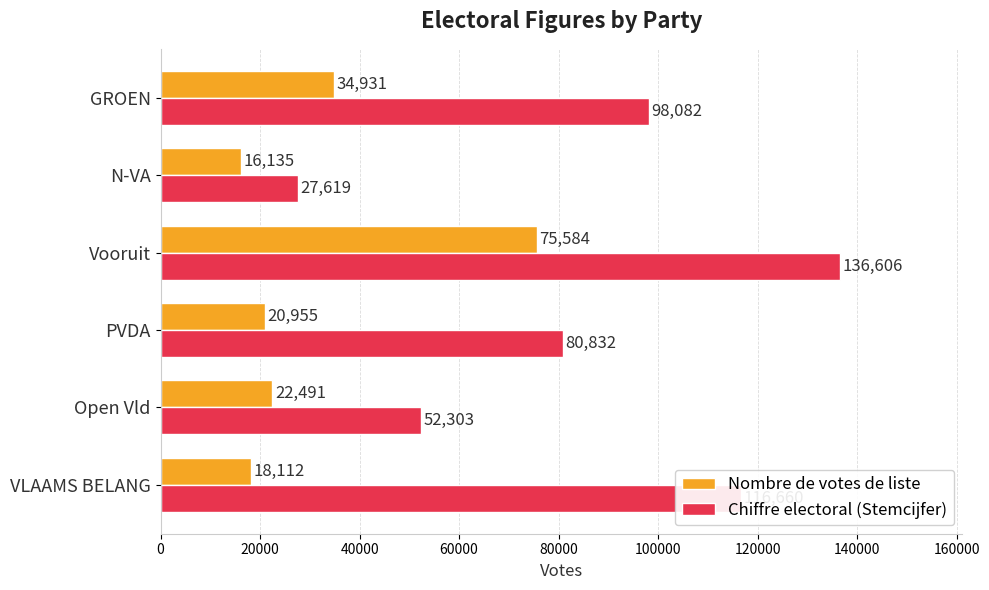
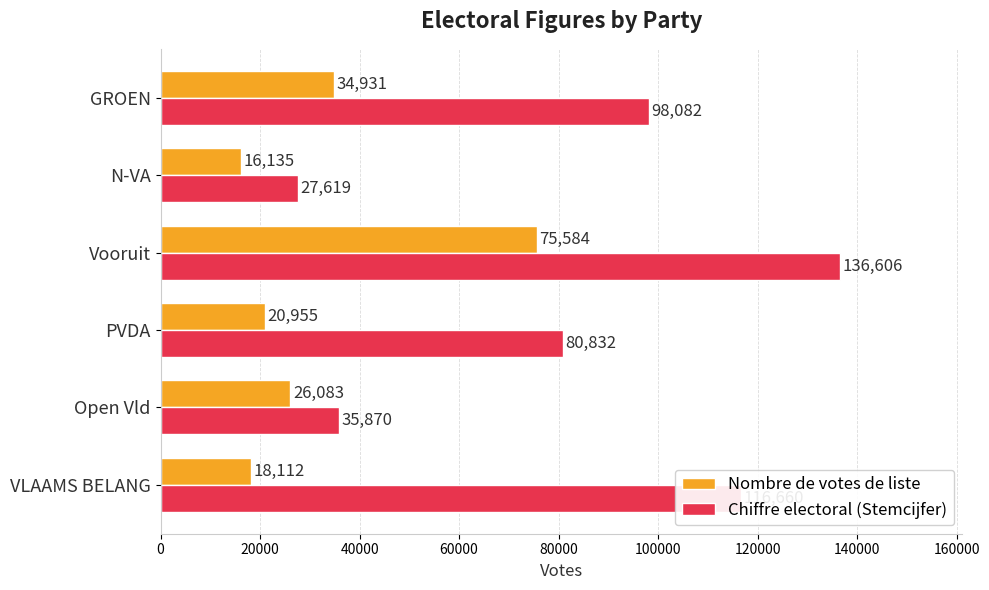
Nombre de votes de liste, Open Vld: 22,491 -> 26,083
Chiffre electoral (Stemcijfer), Open Vld: 52,303 -> 35,870
